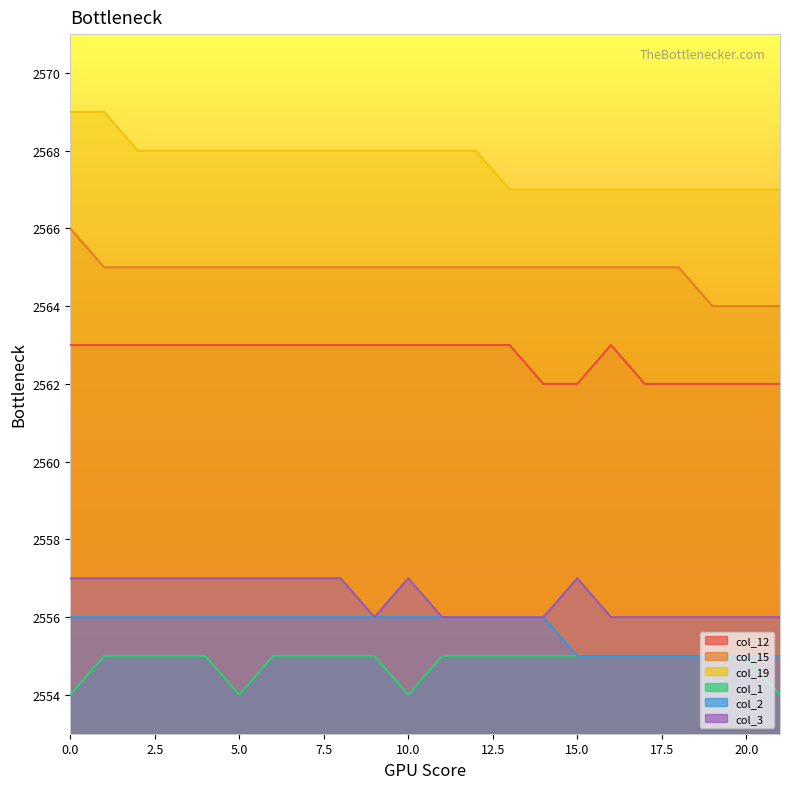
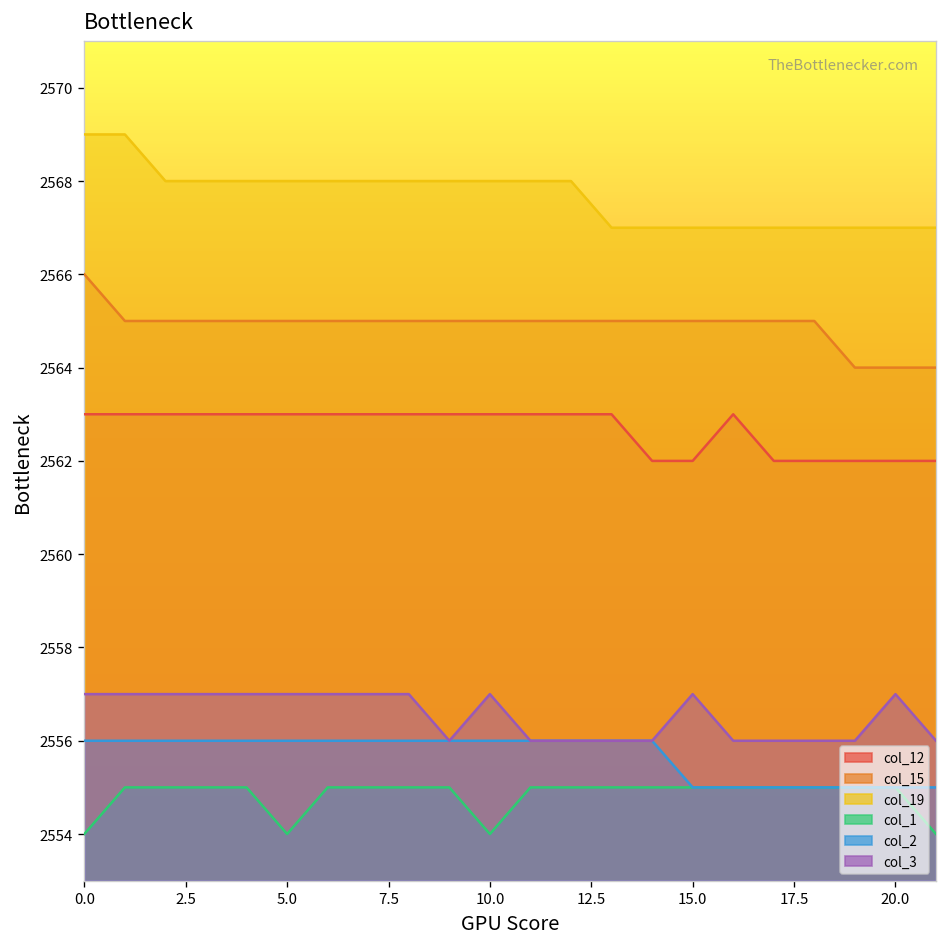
col_3, 20.0: 2556 -> 2557
